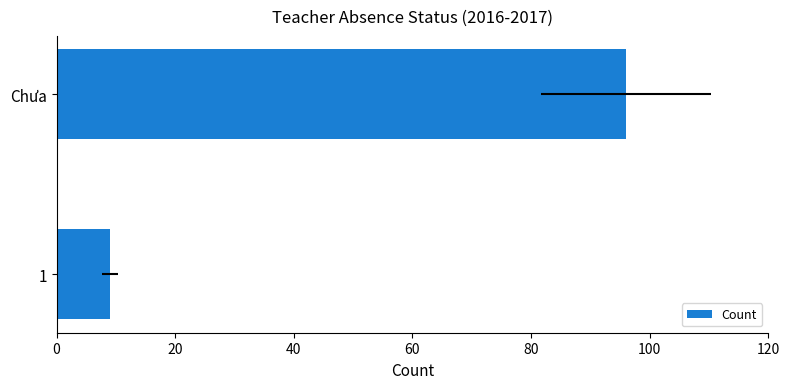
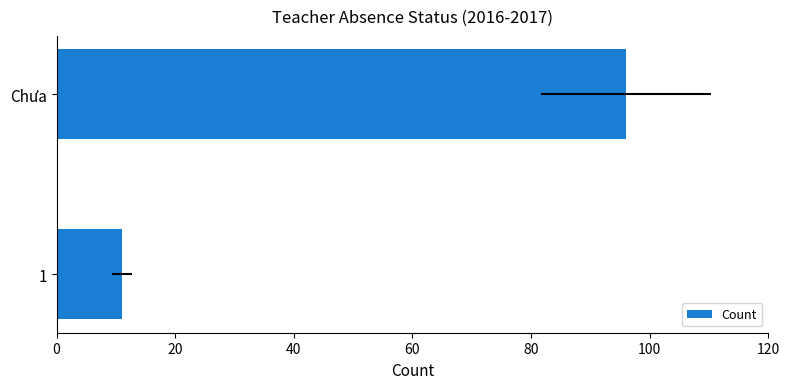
1: 9 -> 11
